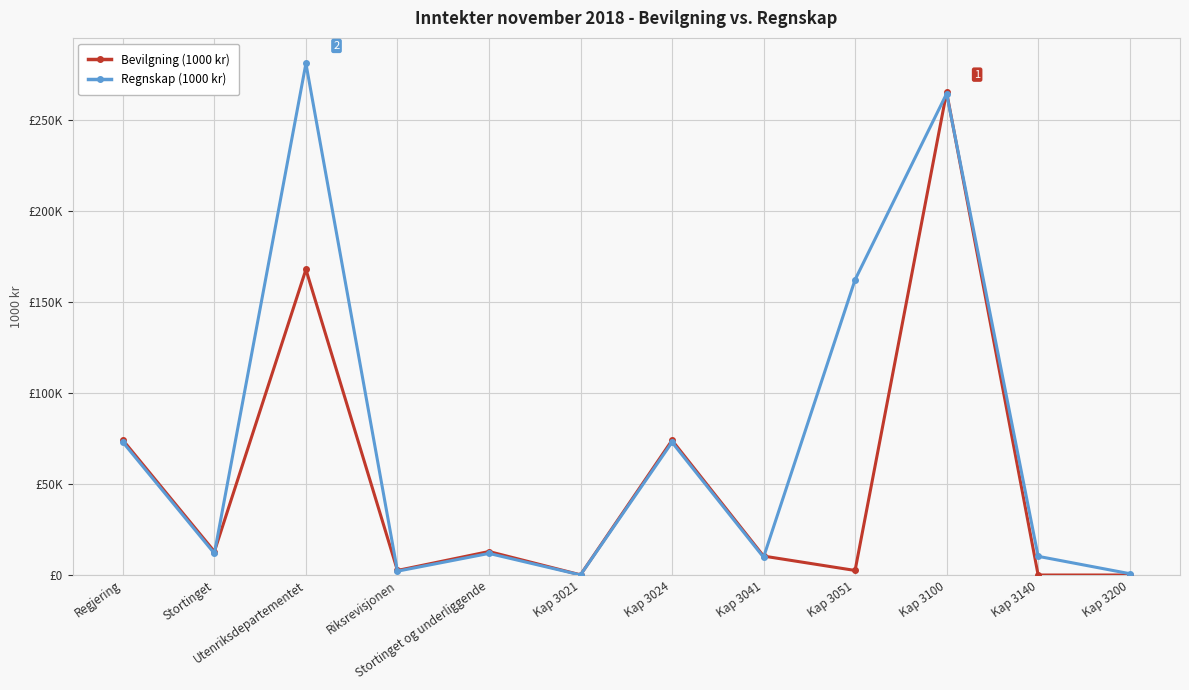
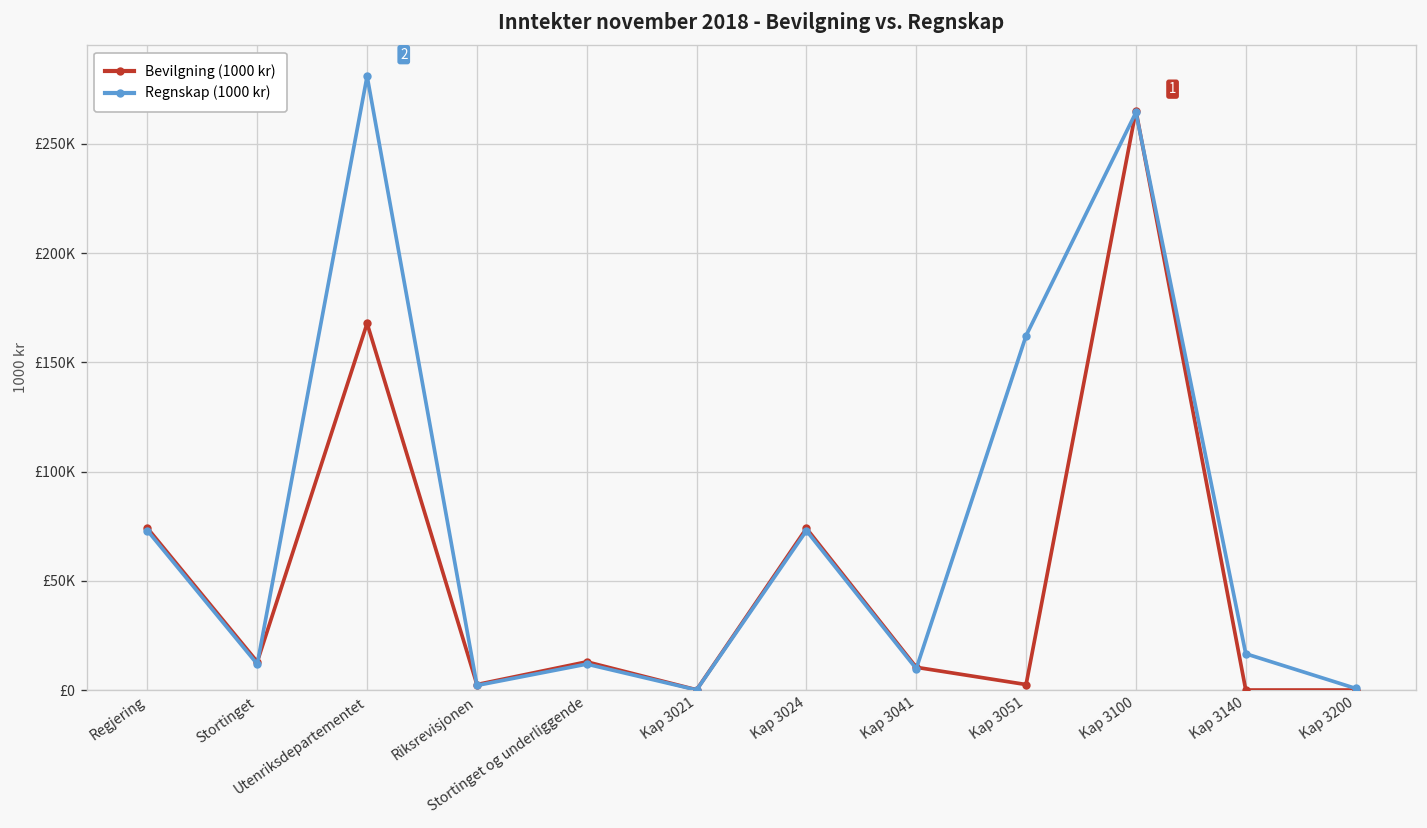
Regnskap (1000 kr), Kap 3140: £10000 -> £17000
